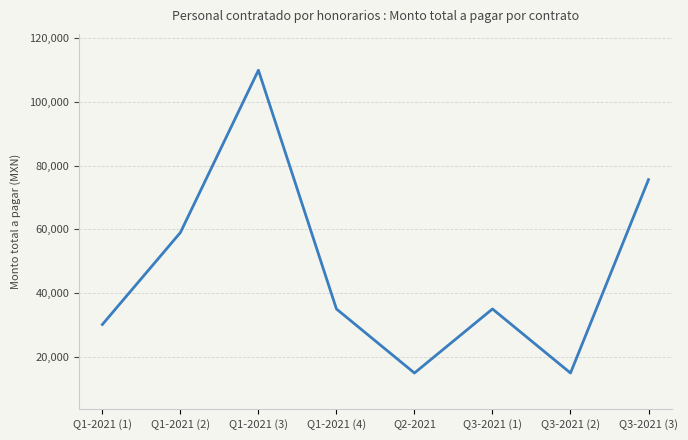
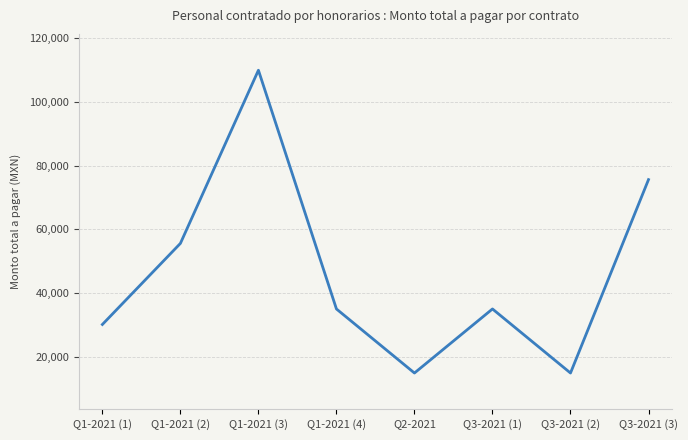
Q1-2021 (2): 59,000 -> 56,000
